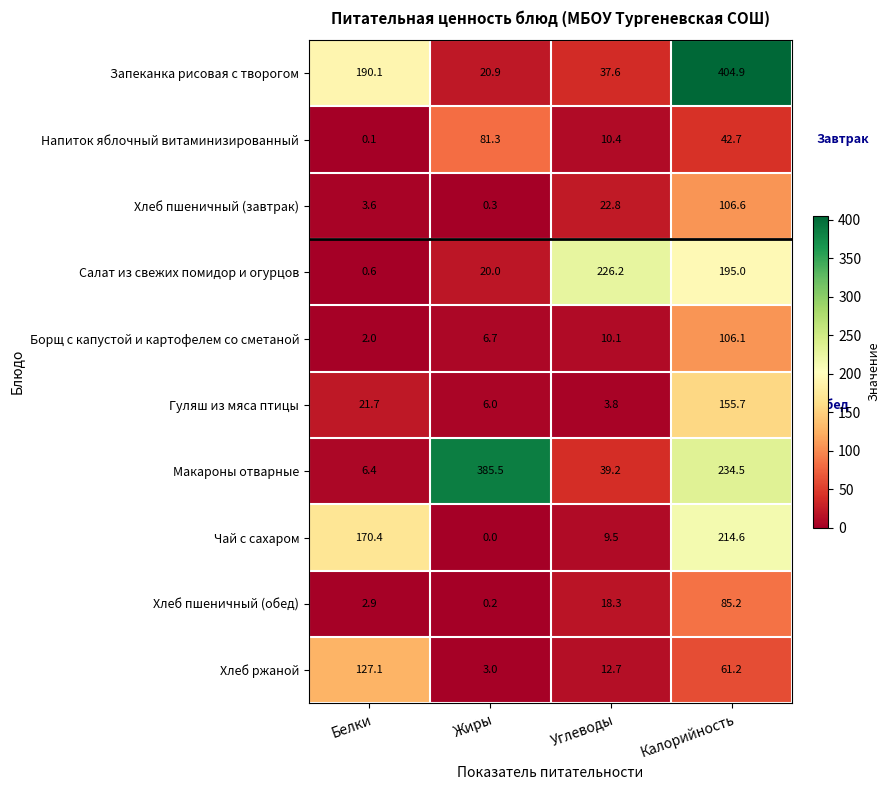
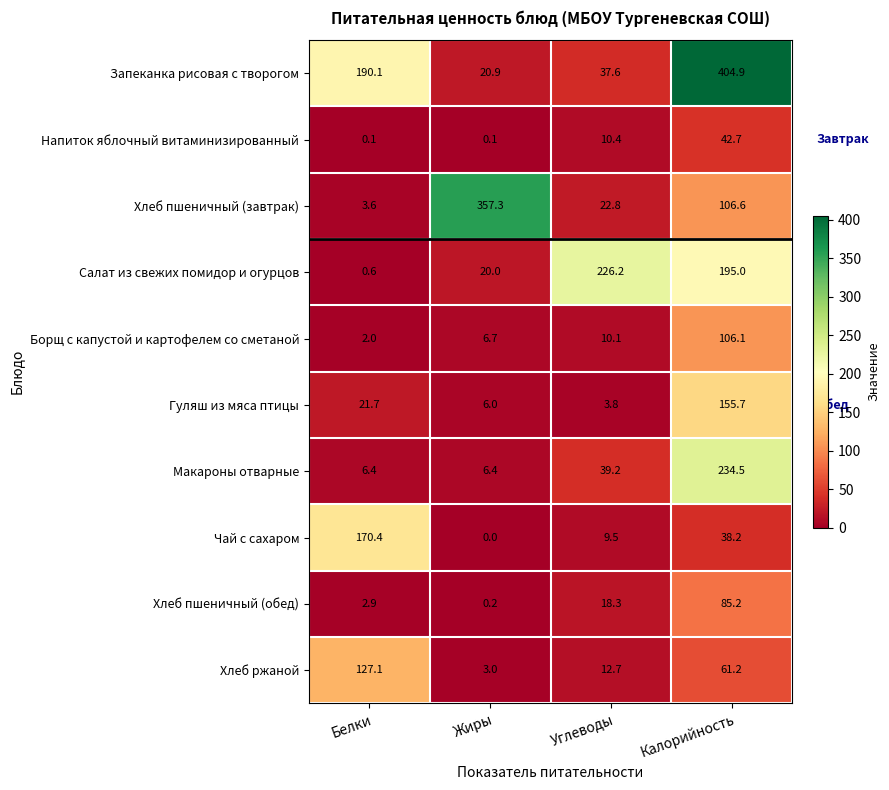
Напиток яблочный витаминизированный, Жиры: 81.3 -> 0.1
Хлеб пшеничный (завтрак), Жиры: 0.3 -> 357.3
Макароны отварные, Жиры: 385.5 -> 6.4
Чай с сахаром, Калорийность: 214.6 -> 38.2
